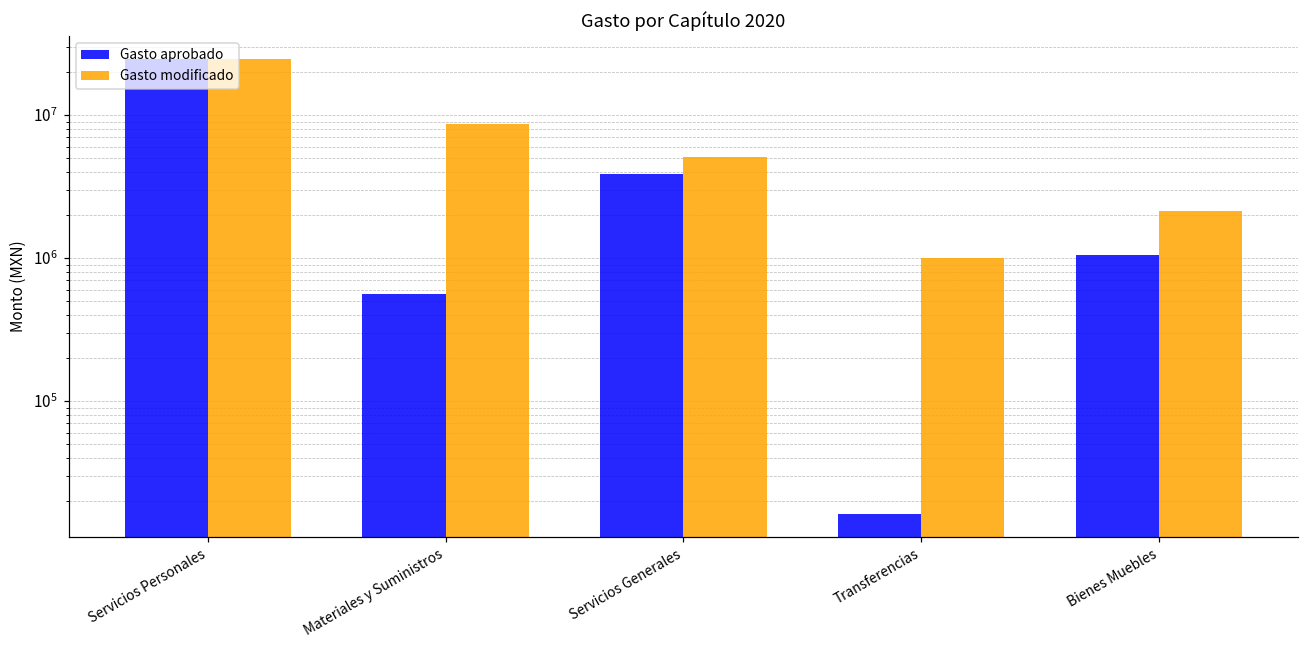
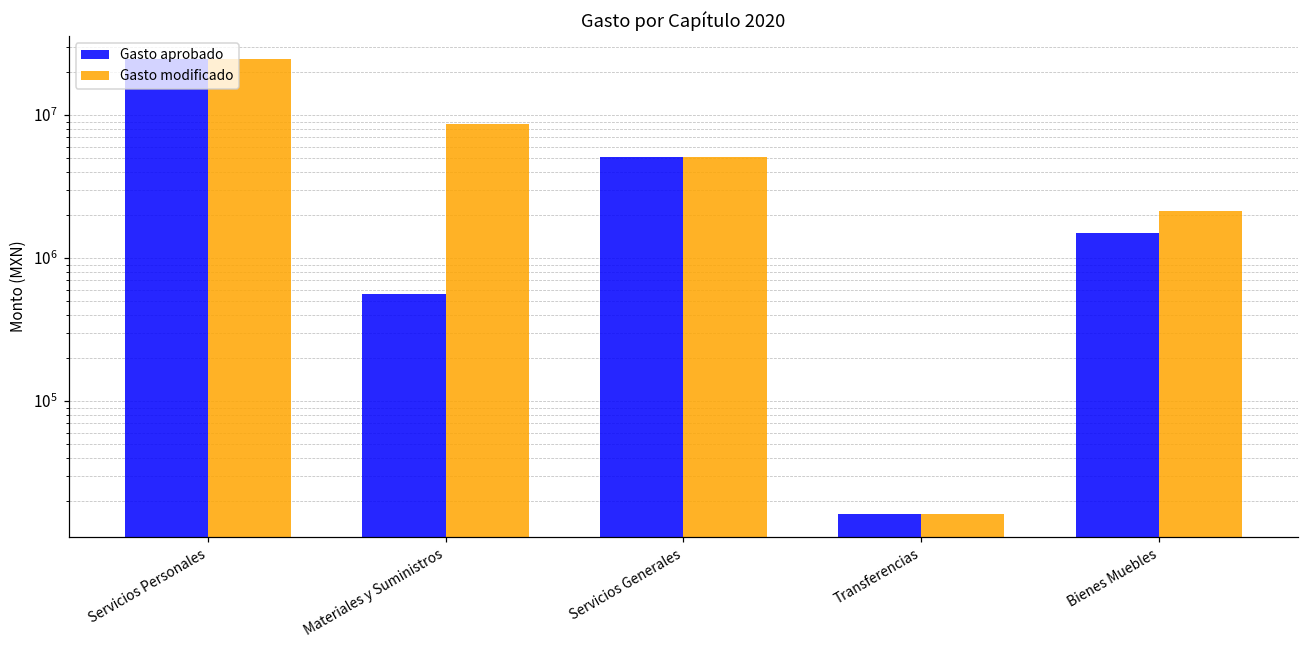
Gasto aprobado, Servicios Generales: 3900000 -> 5100000
Gasto modificado, Transferencias: 1000000 -> 16000
Gasto aprobado, Bienes Muebles: 1100000 -> 1500000
